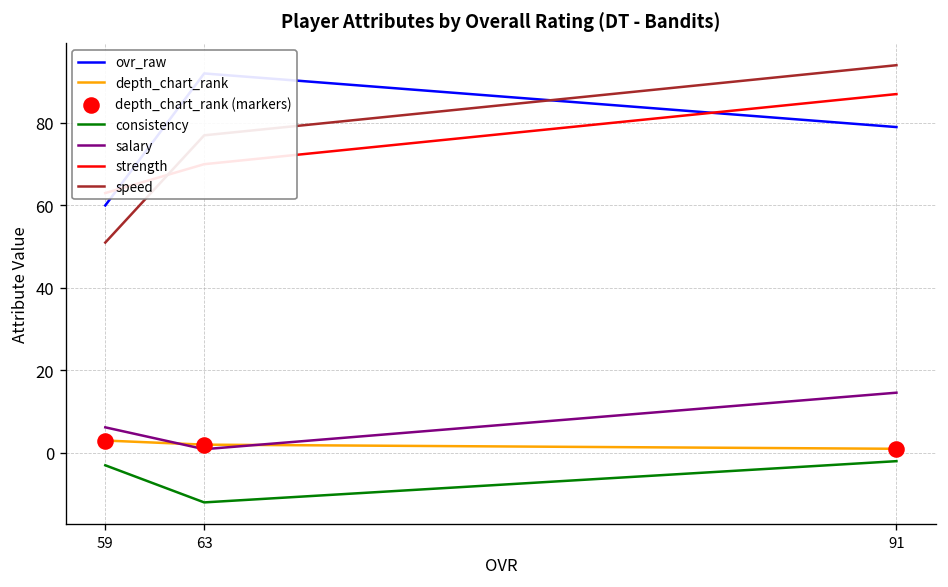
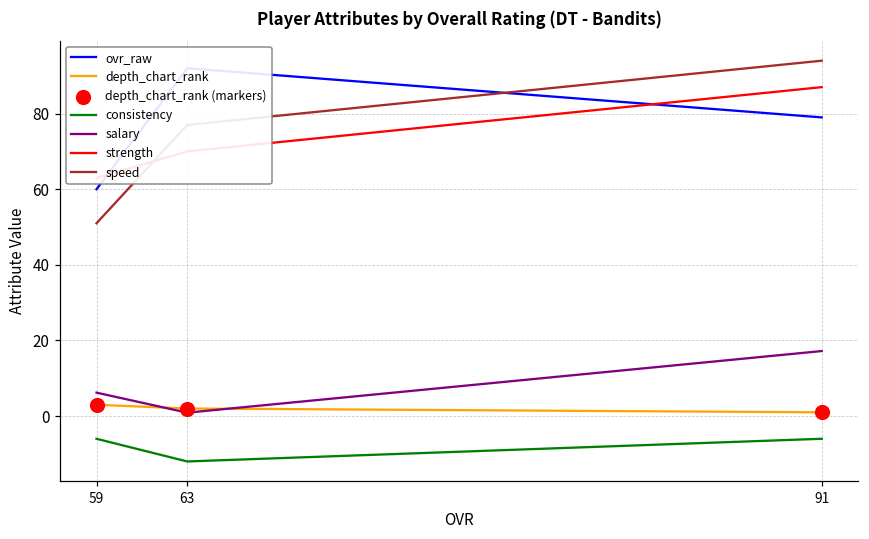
consistency, 59: -3 -> -6
consistency, 91: -2 -> -6
salary, 91: 15 -> 17
